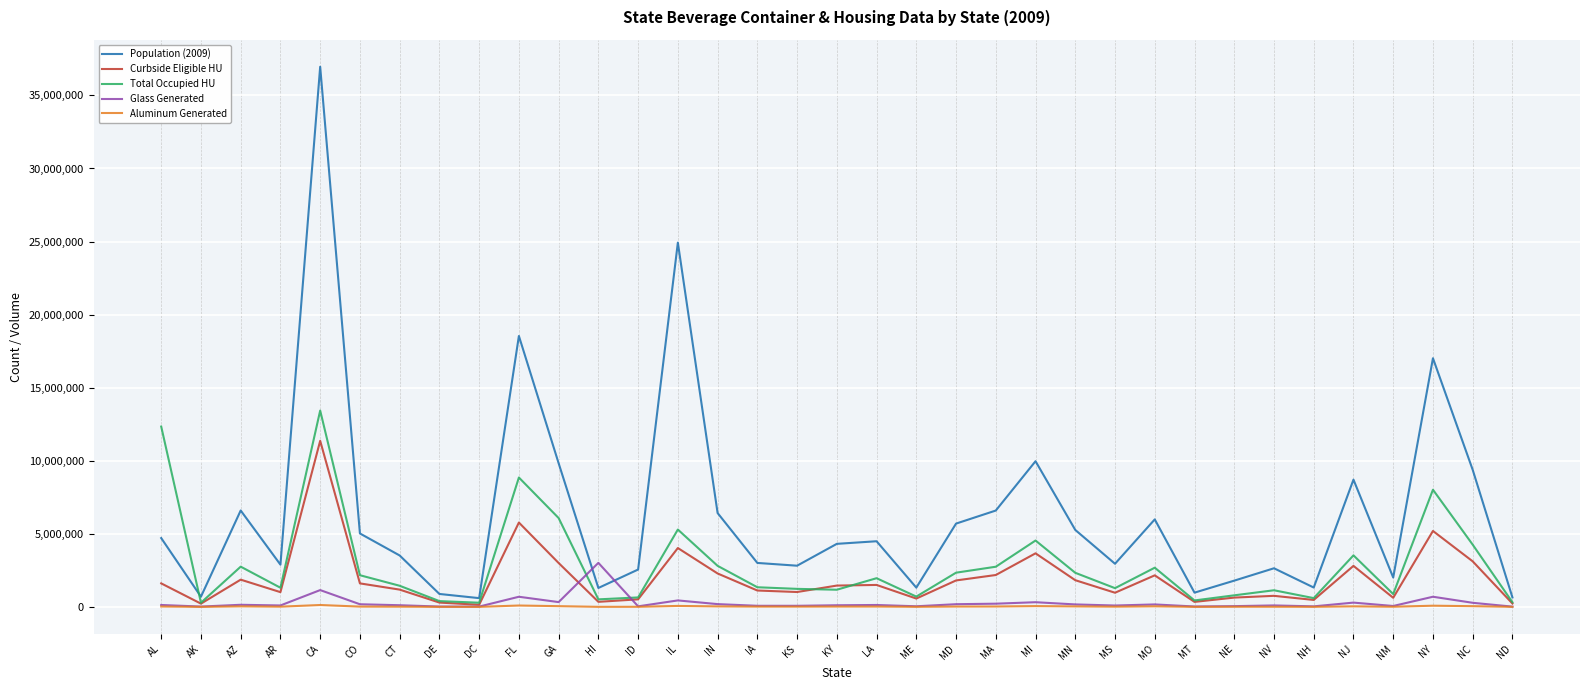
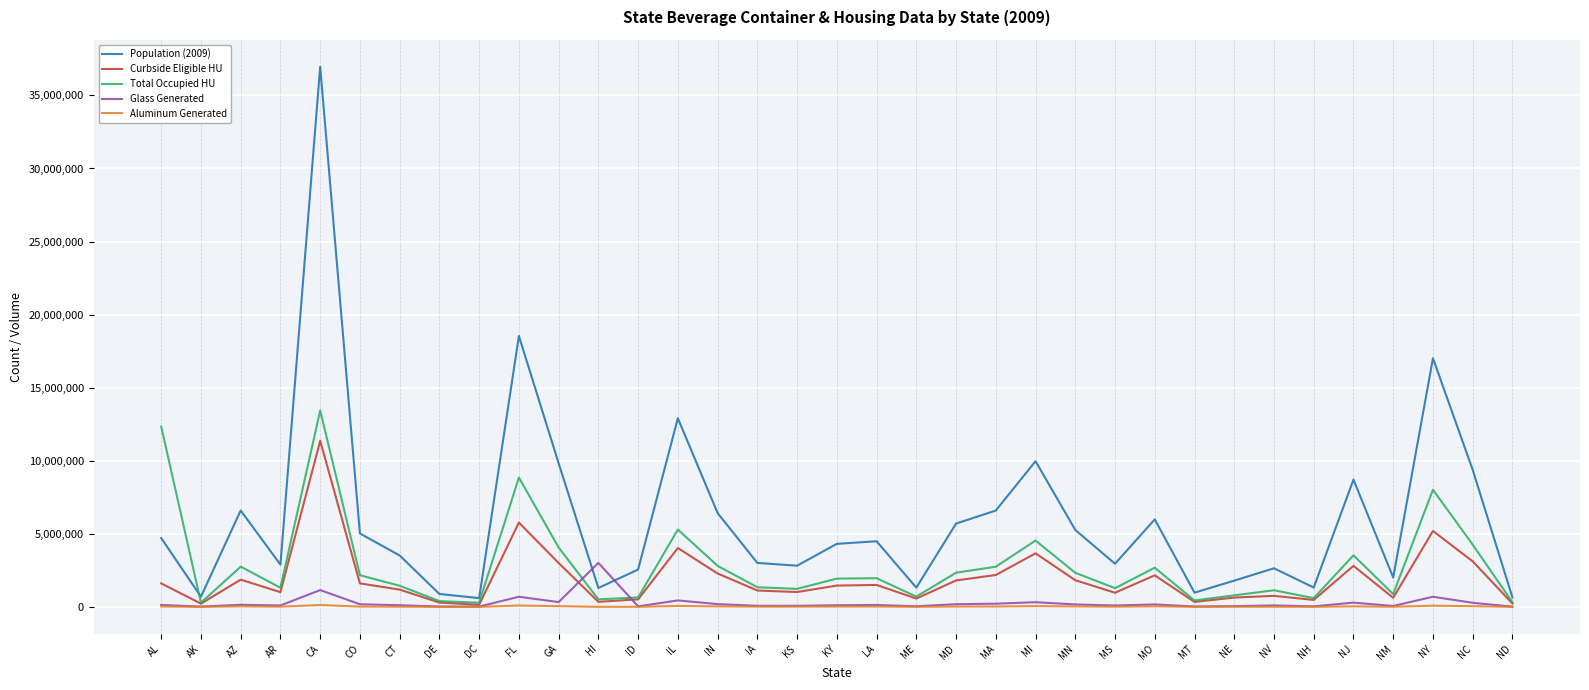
Total Occupied HU, GA: 6,100,000 -> 4,100,000
Population (2009), IL: 24,900,000 -> 12,900,000
Total Occupied HU, KY: 1,200,000 -> 1,900,000
